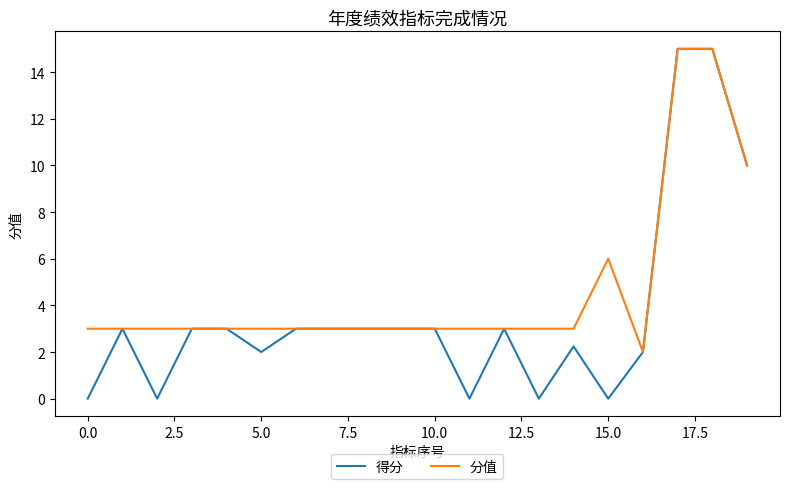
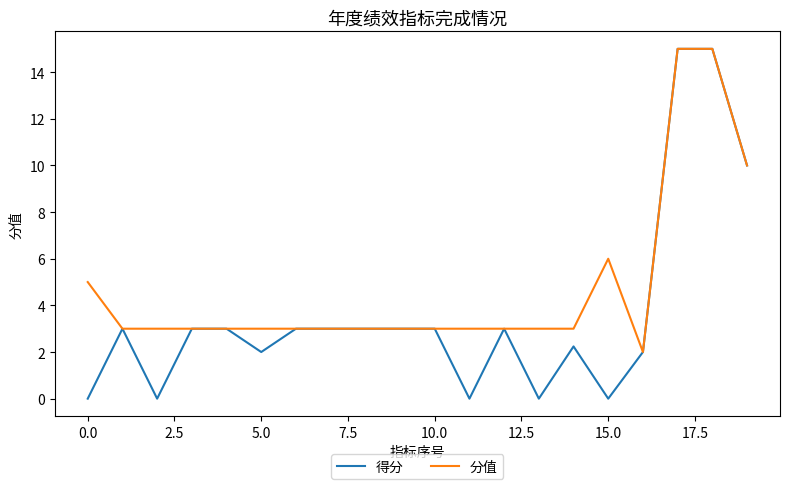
分值, 0.0: 3 -> 5
